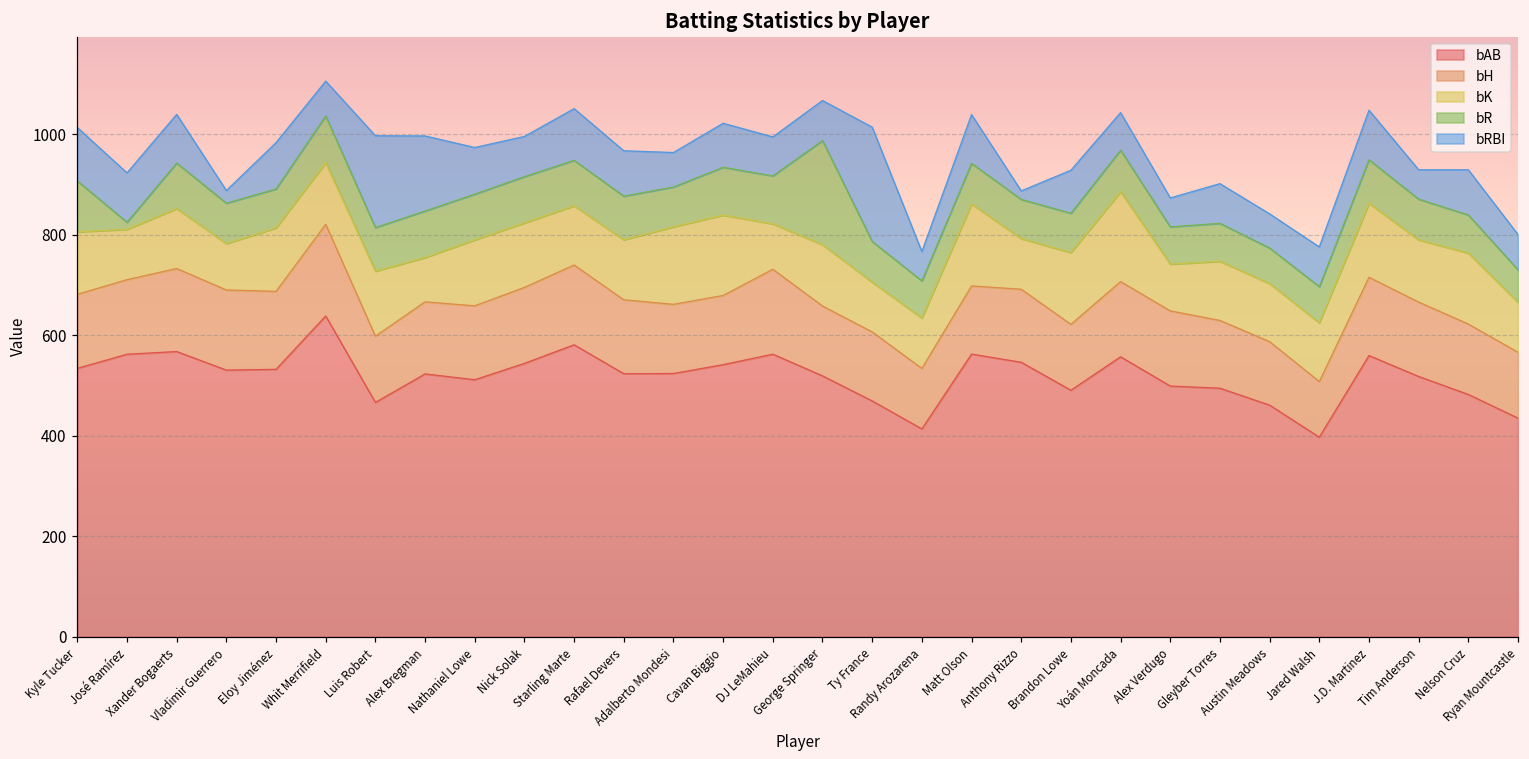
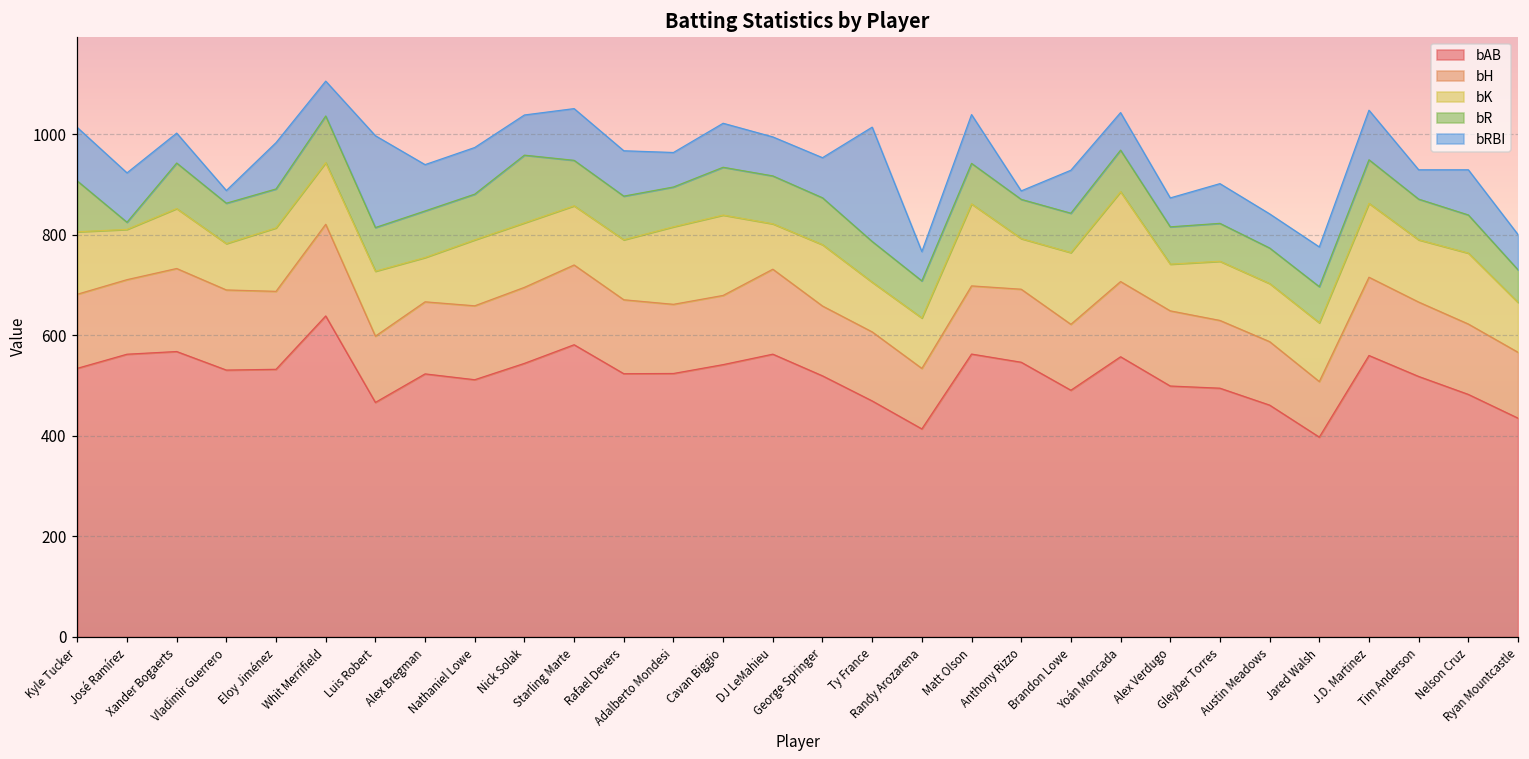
bRBI, Xander Bogaerts: 100 -> 60
bRBI, Alex Bregman: 150 -> 90
bR, Nick Solak: 90 -> 130
bR, George Springer: 210 -> 90
